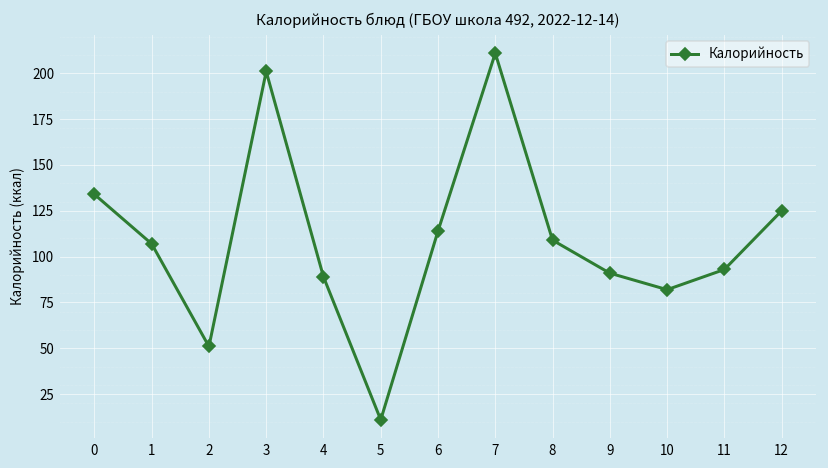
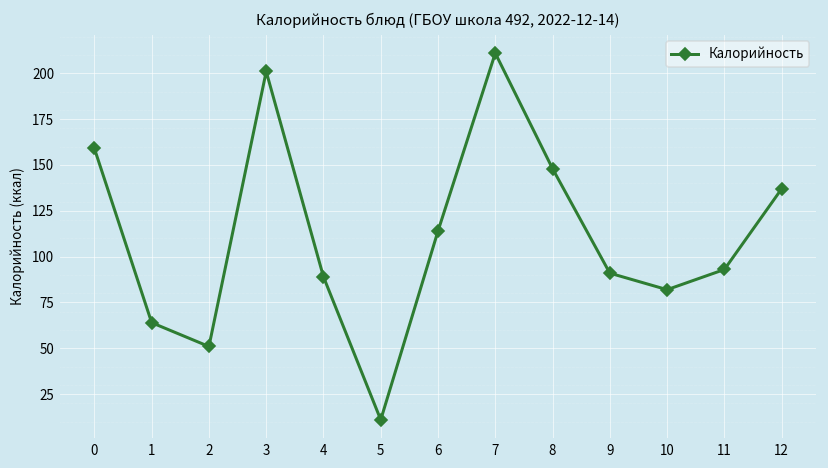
0: 134 -> 159
1: 107 -> 64
8: 109 -> 148
12: 125 -> 137
